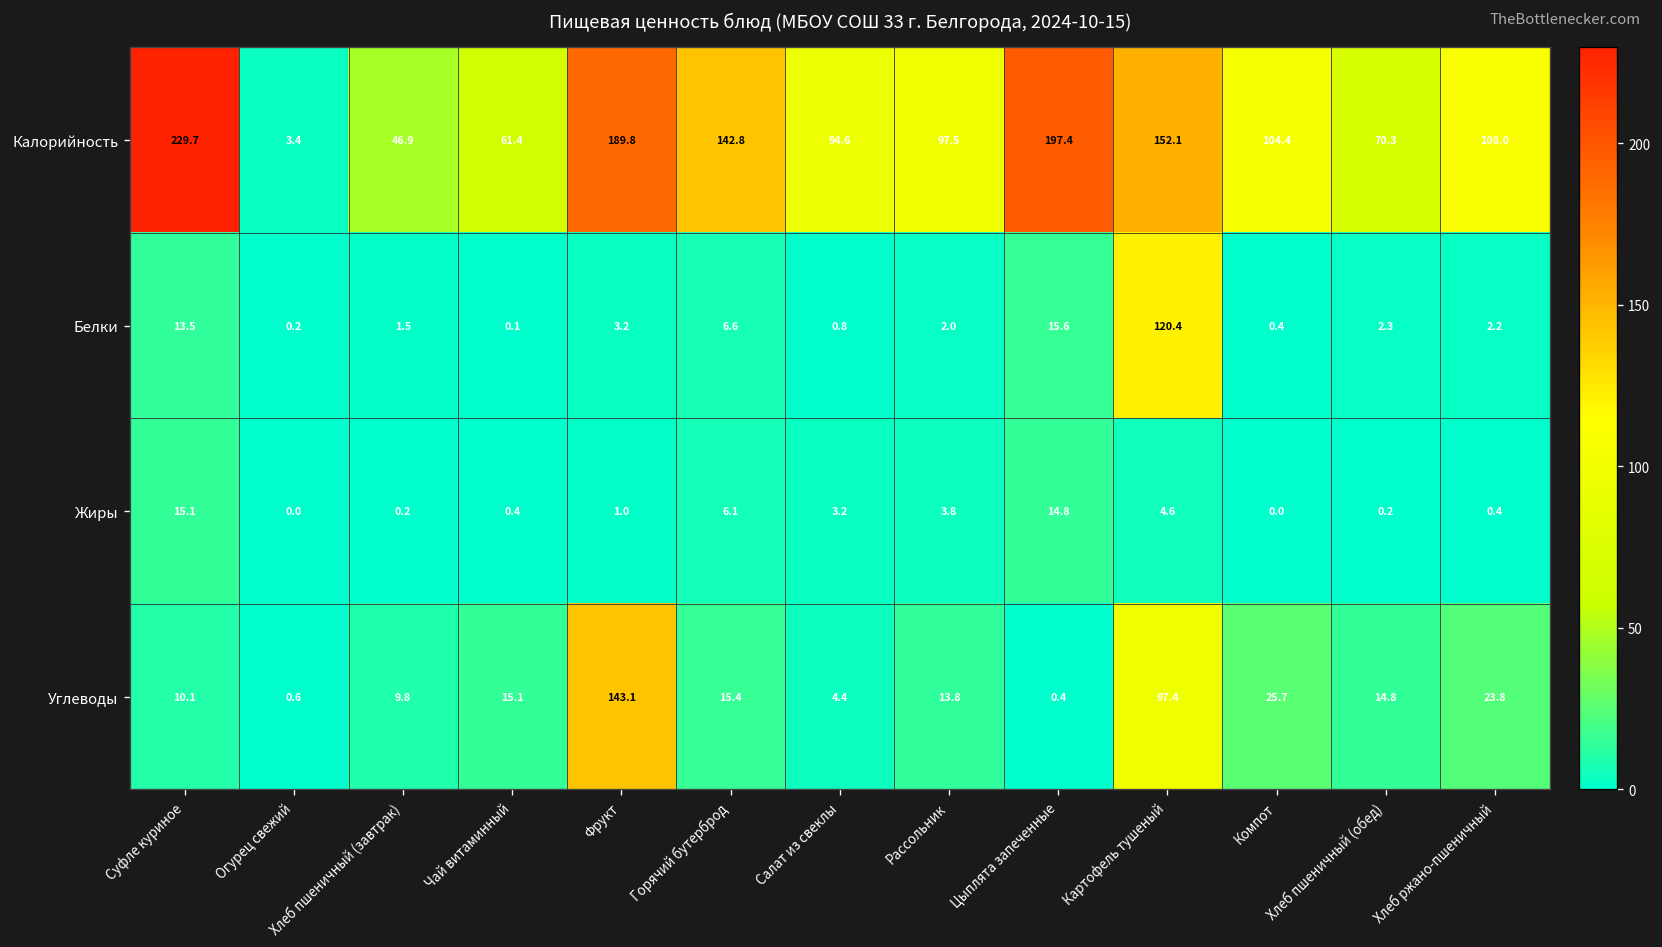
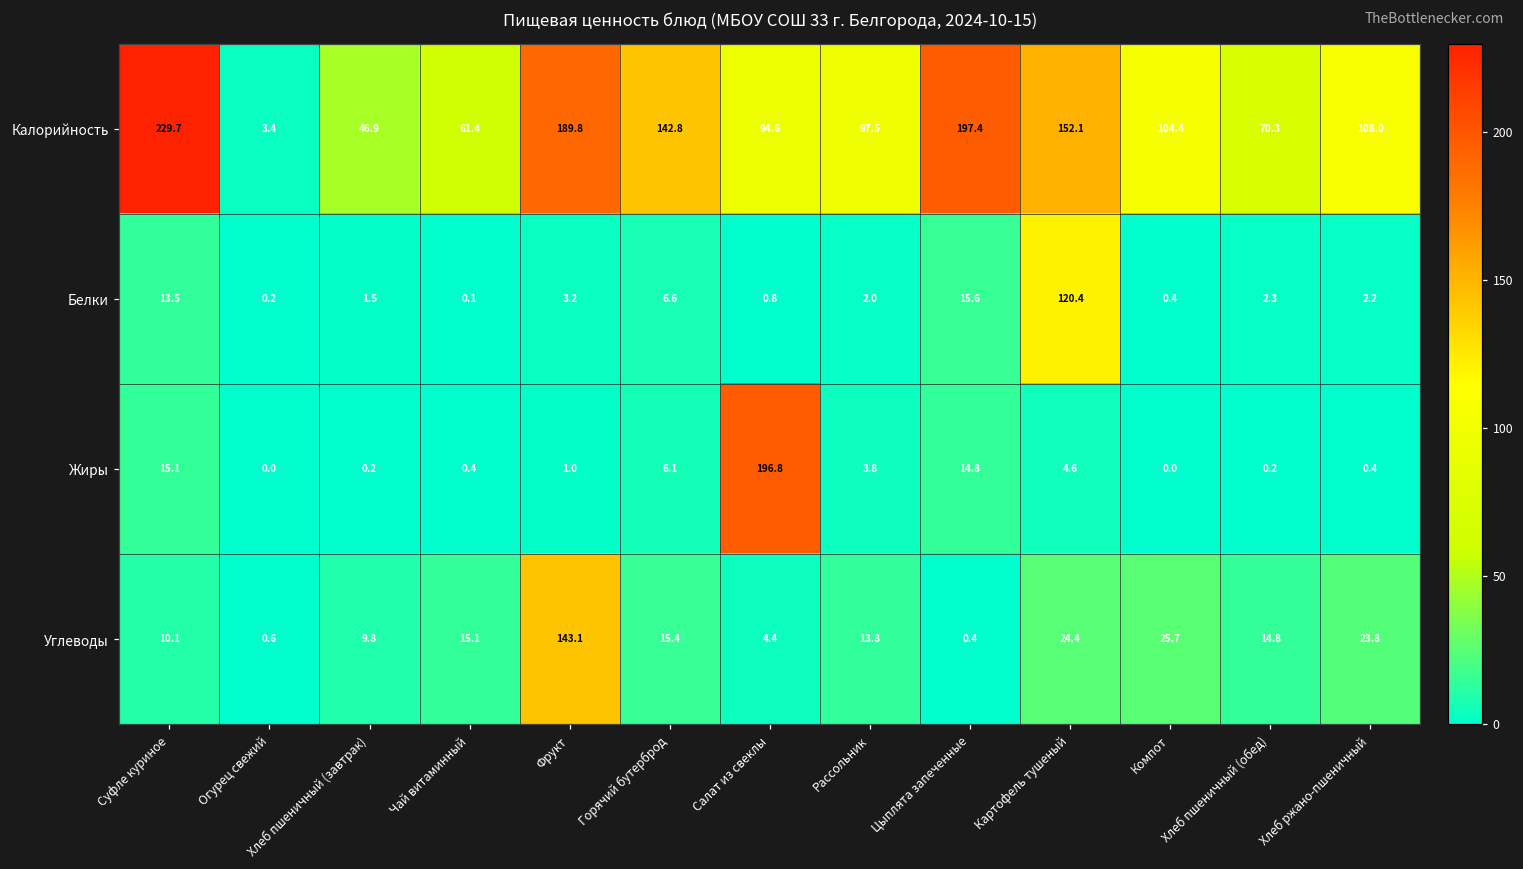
Жиры, Салат из свеклы: 3.2 -> 196.8
Углеводы, Картофель тушеный: 97.4 -> 24.4
